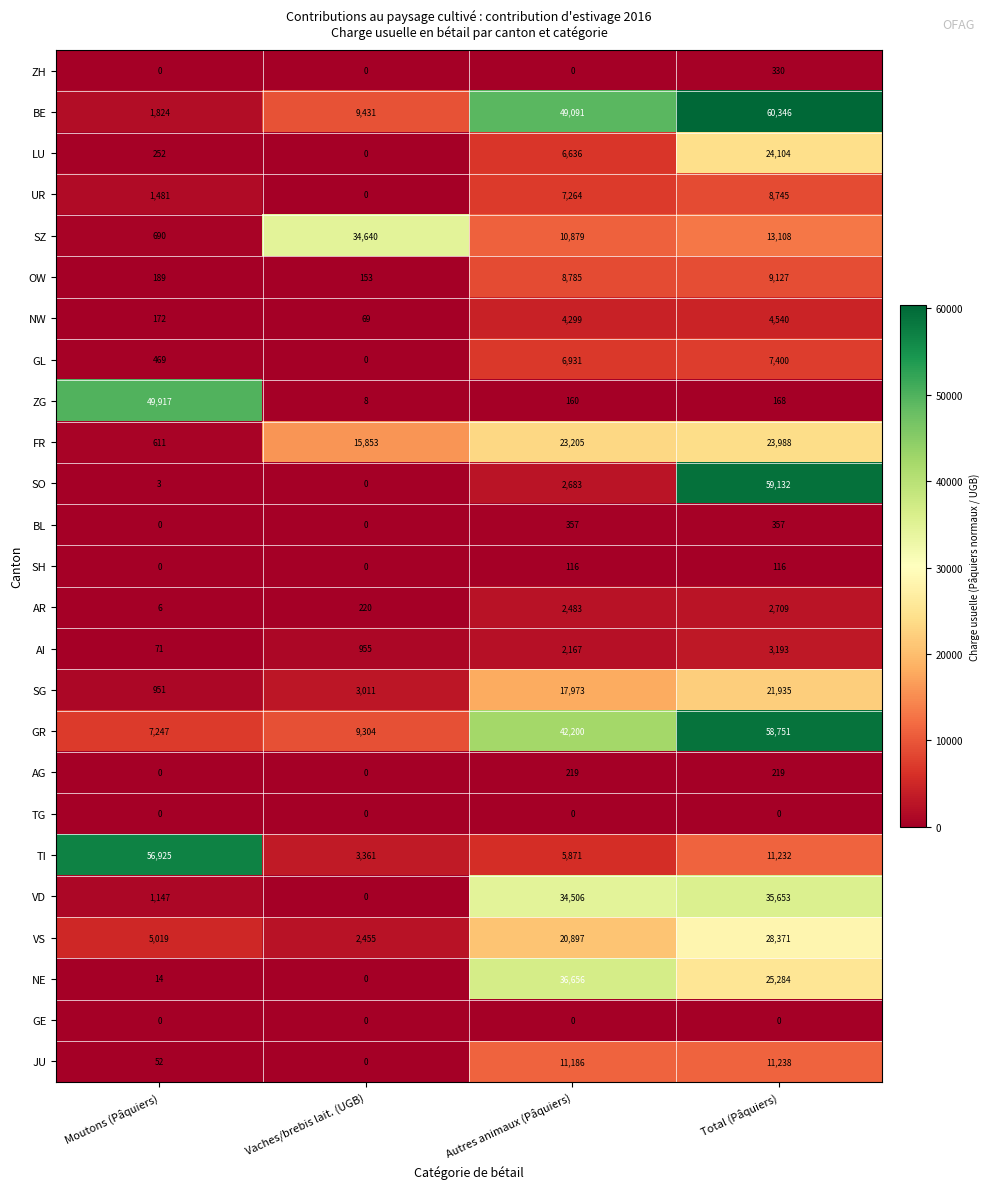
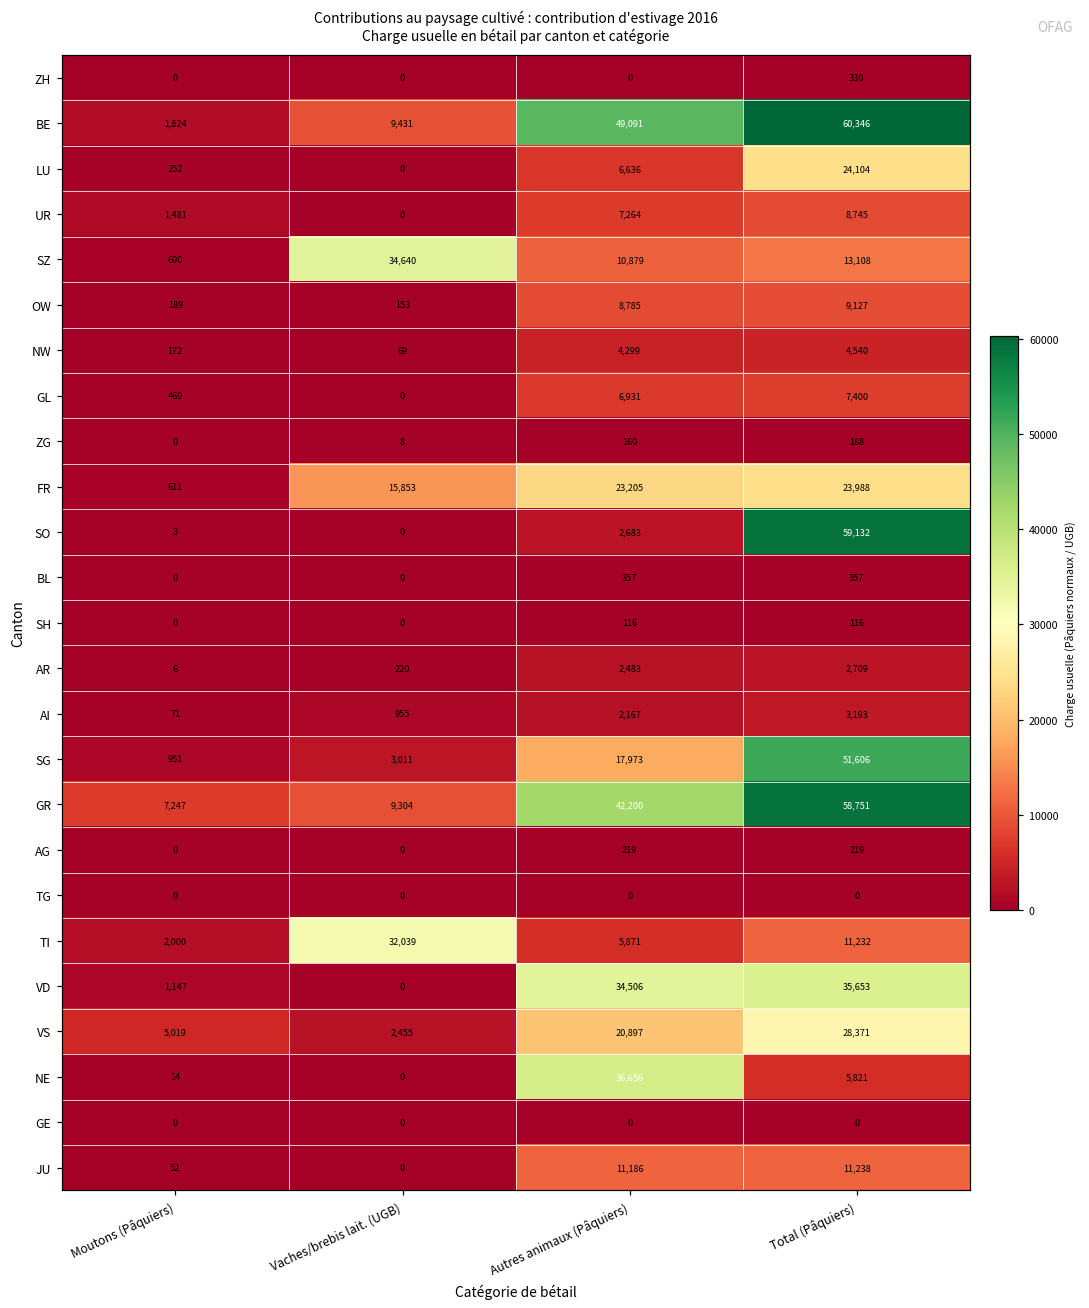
ZG, Moutons (Pâquiers): 49,917 -> 0
SG, Total (Pâquiers): 21,935 -> 51,606
TI, Moutons (Pâquiers): 56,925 -> 2,000
TI, Vaches/brebis lait. (UGB): 3,361 -> 32,039
NE, Total (Pâquiers): 25,284 -> 5,821
